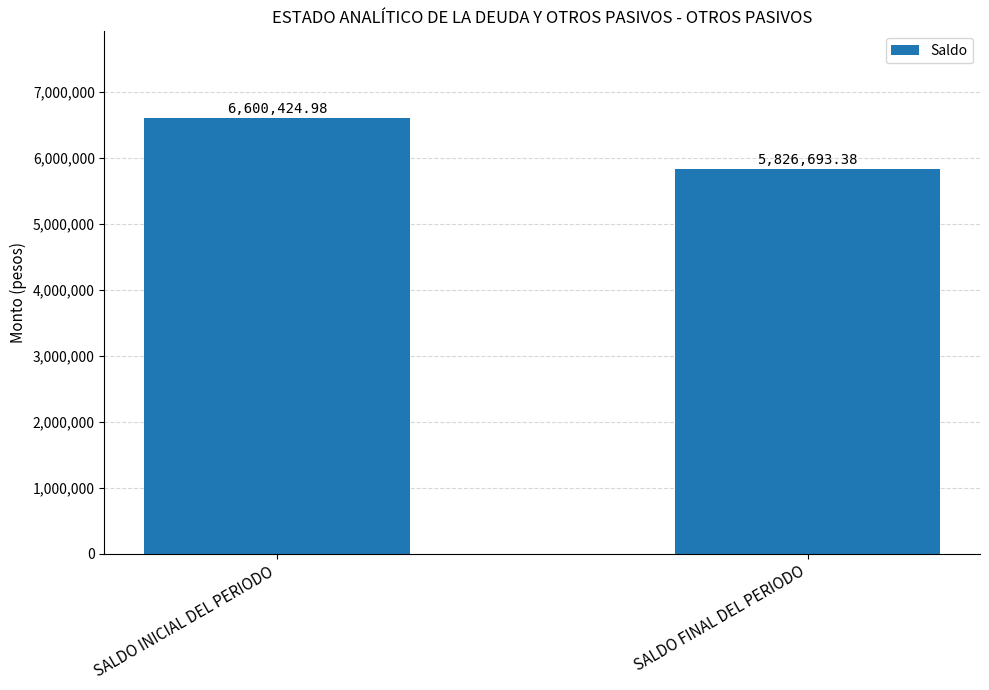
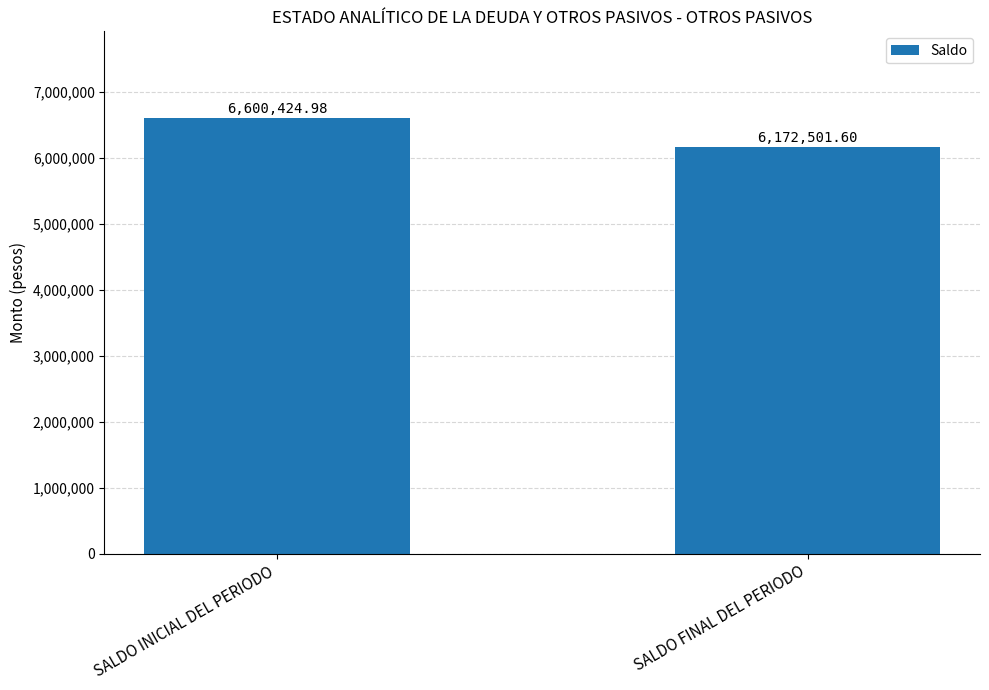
SALDO FINAL DEL PERIODO: 5,826,693.38 -> 6,172,501.60
